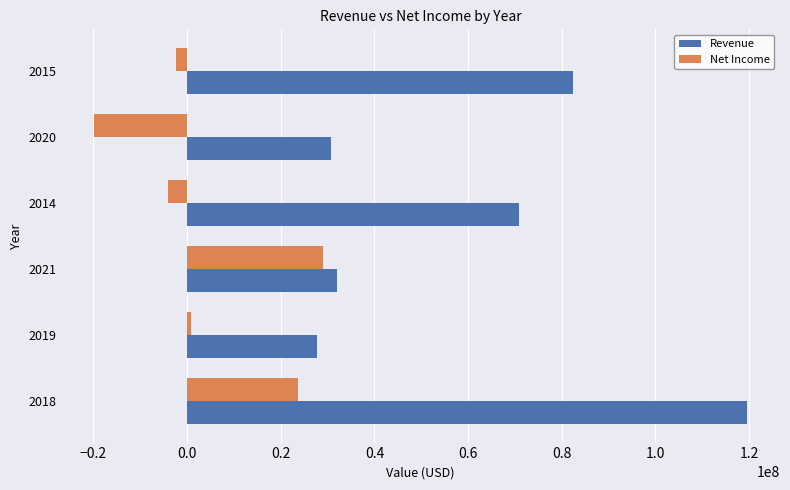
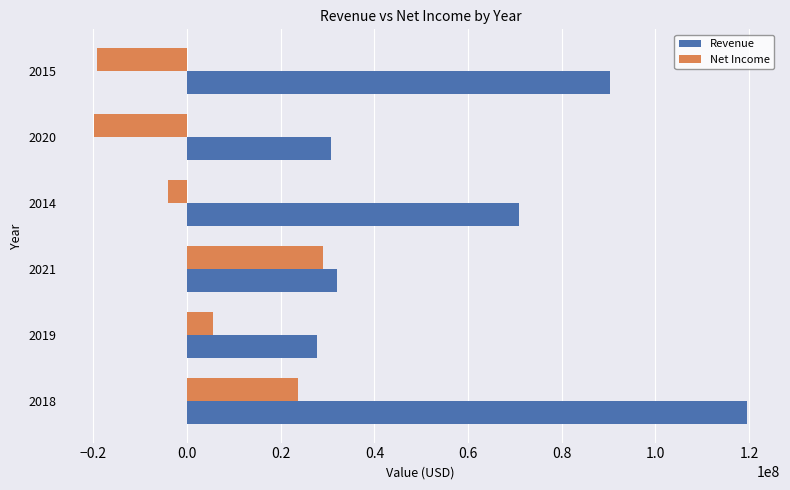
Net Income, 2015: -2000000 -> -19000000
Revenue, 2015: 82000000 -> 90000000
Net Income, 2019: 1000000 -> 6000000
